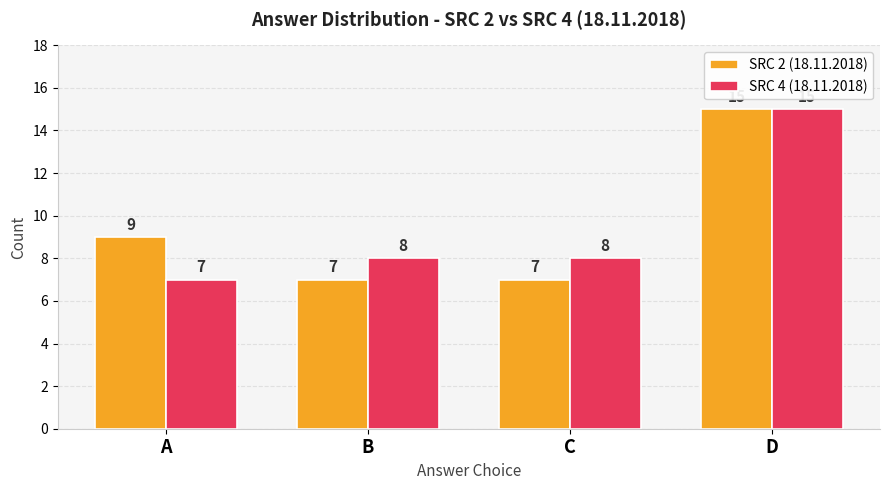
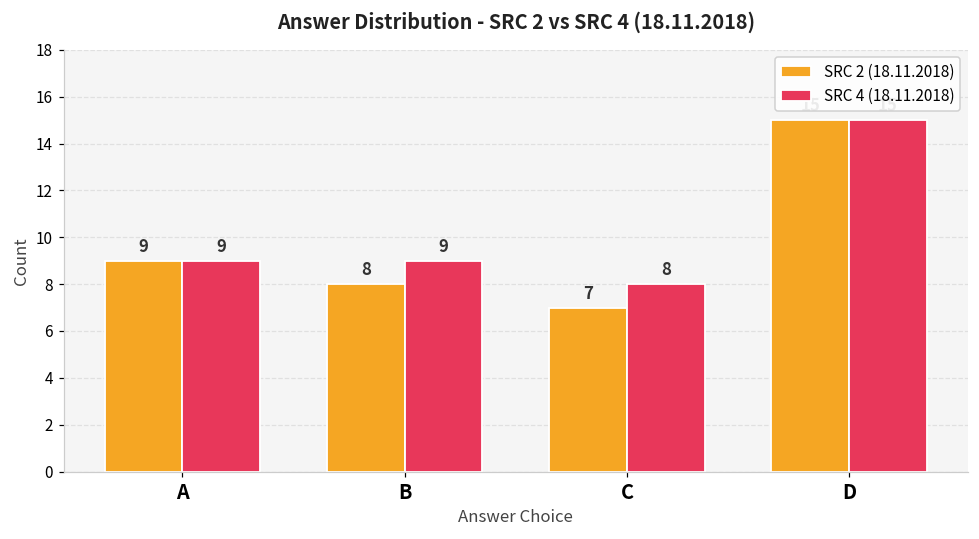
SRC 4 (18.11.2018), A: 7 -> 9
SRC 2 (18.11.2018), B: 7 -> 8
SRC 4 (18.11.2018), B: 8 -> 9
